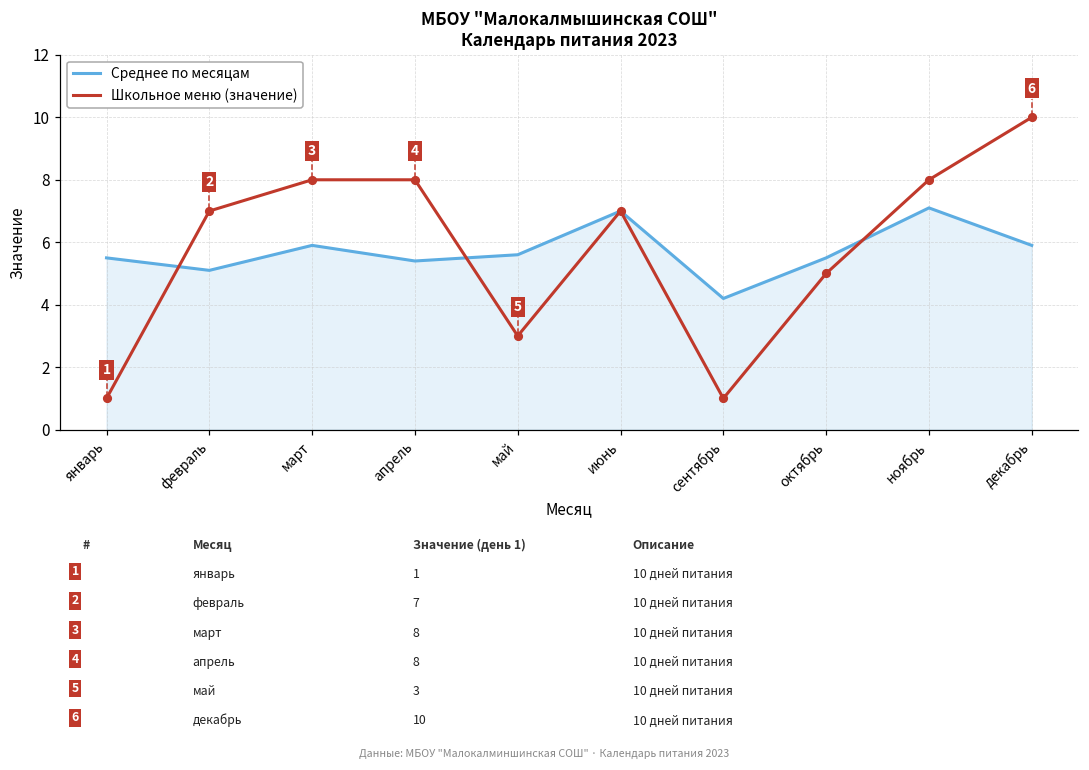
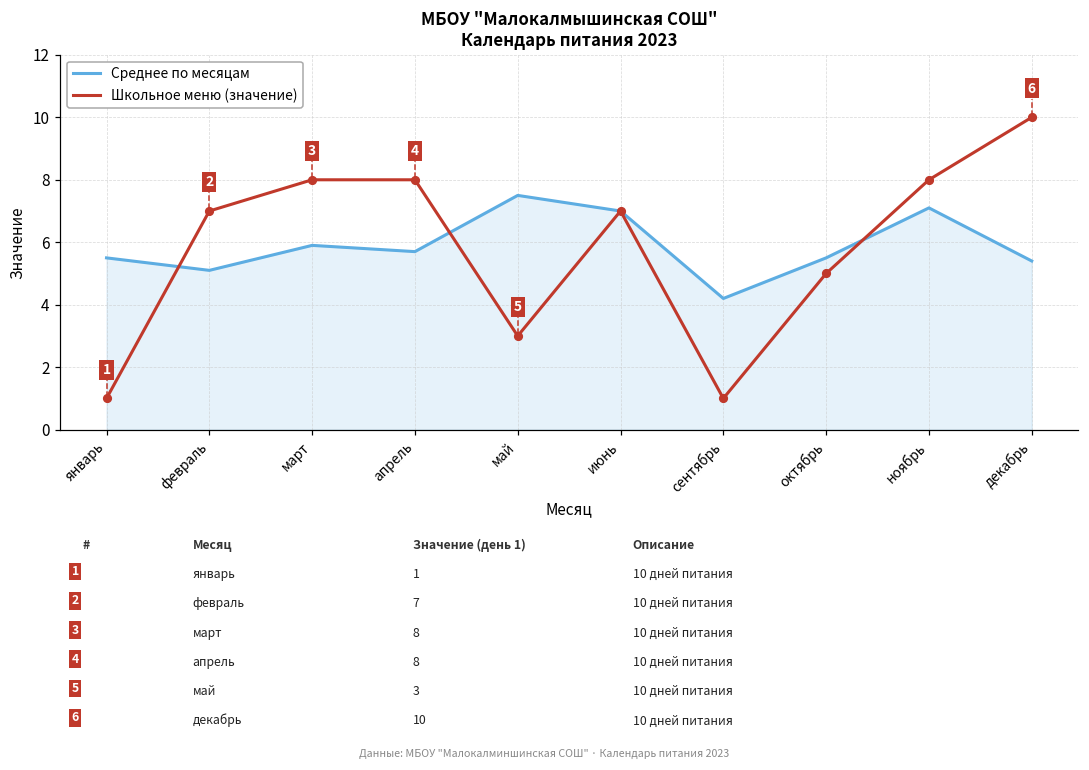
Среднее по месяцам, апрель: 5.4 -> 5.7
Среднее по месяцам, май: 5.6 -> 7.5
Среднее по месяцам, декабрь: 5.9 -> 5.4
